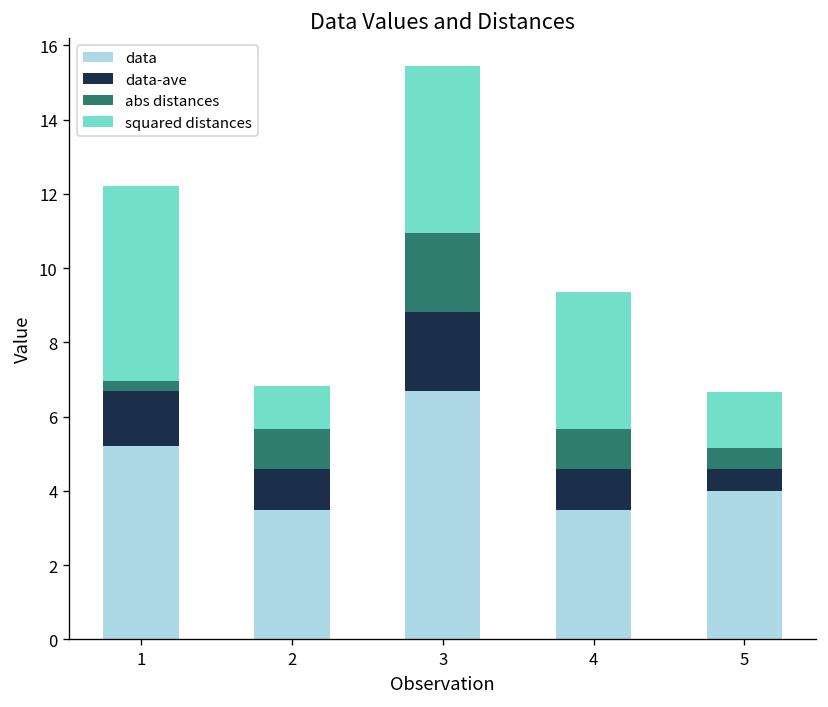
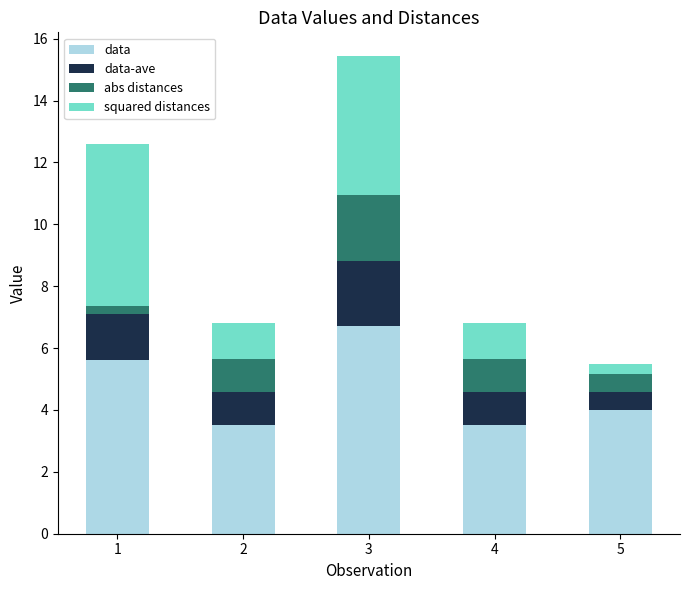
data, 1: 5.2 -> 5.6
squared distances, 4: 3.7 -> 1.2
squared distances, 5: 1.5 -> 0.3
